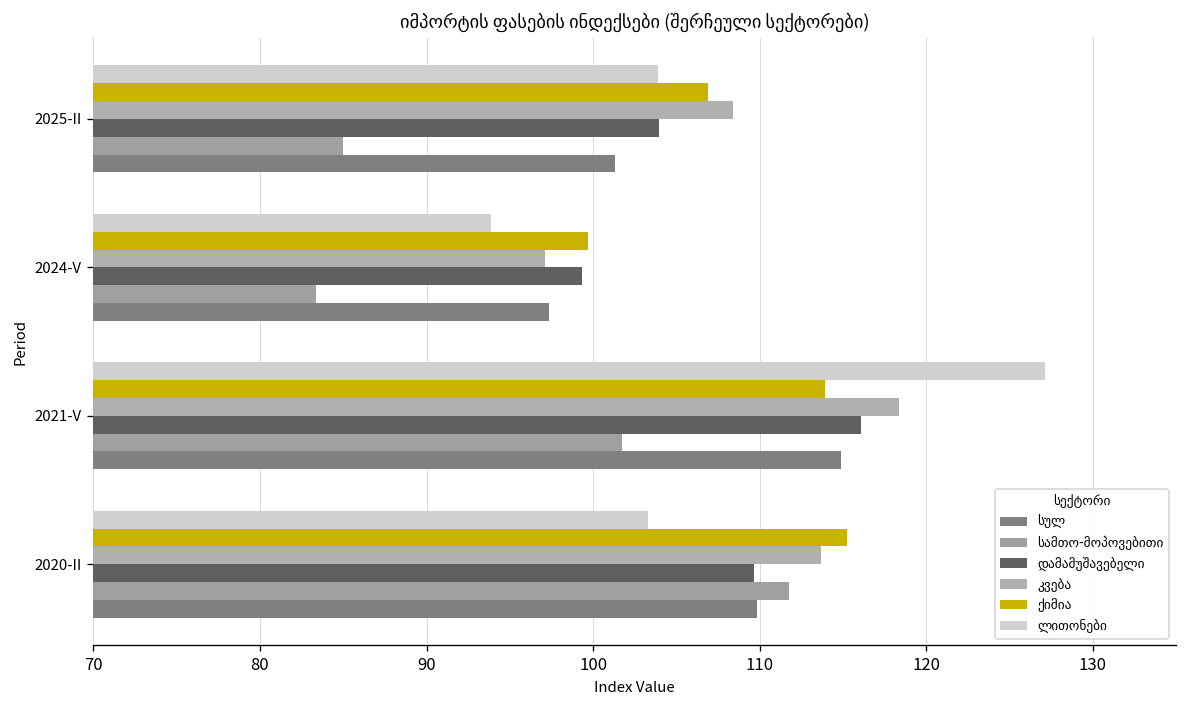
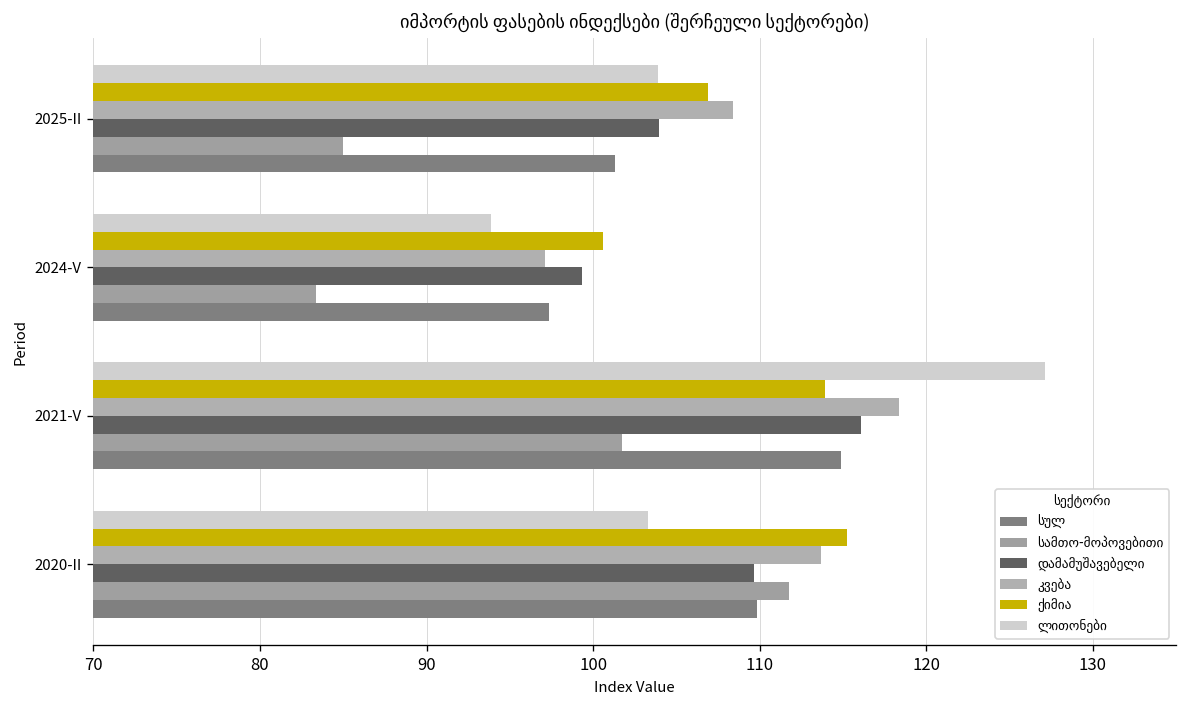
ქიმია, 2024-V: 99.7 -> 100.6
